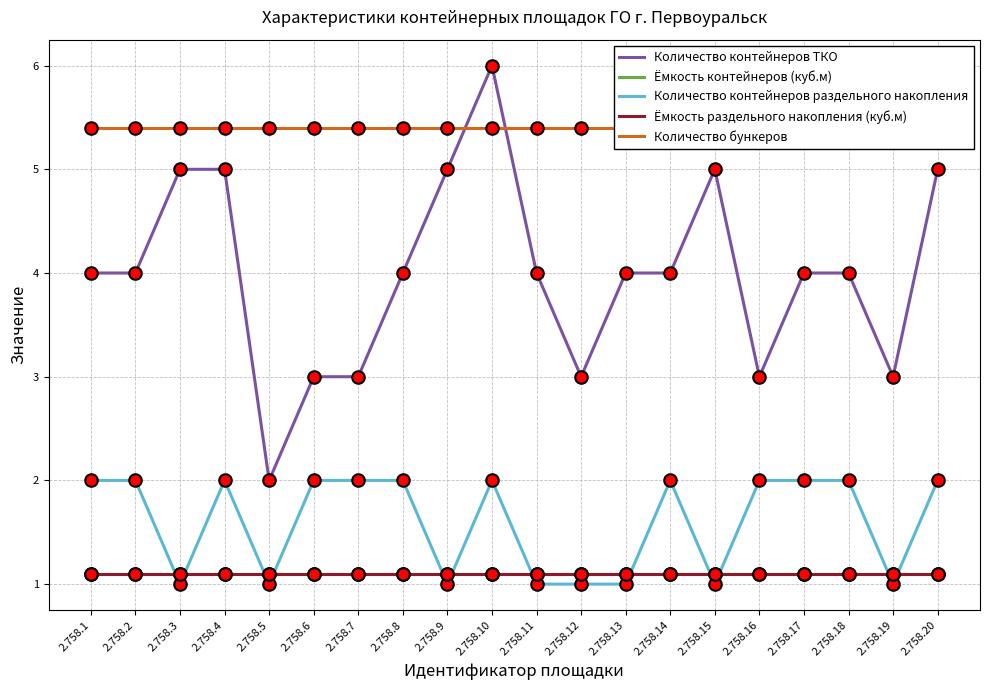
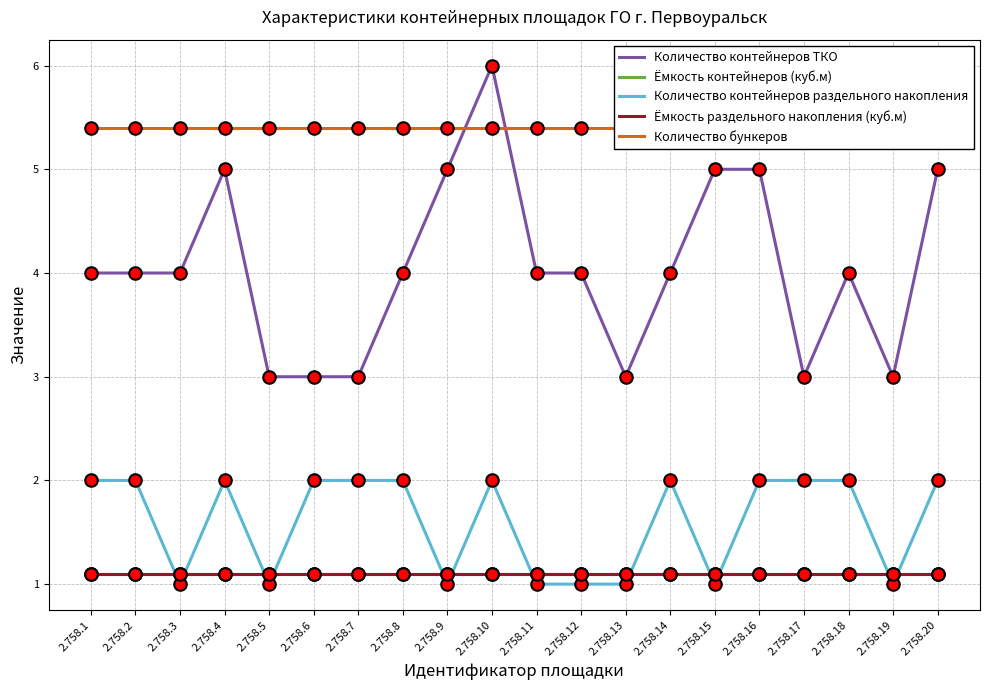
Количество контейнеров ТКО, 2.758.3: 5 -> 4
Количество контейнеров ТКО, 2.758.5: 2 -> 3
Количество контейнеров ТКО, 2.758.12: 3 -> 4
Количество контейнеров ТКО, 2.758.13: 4 -> 3
Количество контейнеров ТКО, 2.758.16: 3 -> 5
Количество контейнеров ТКО, 2.758.17: 4 -> 3
